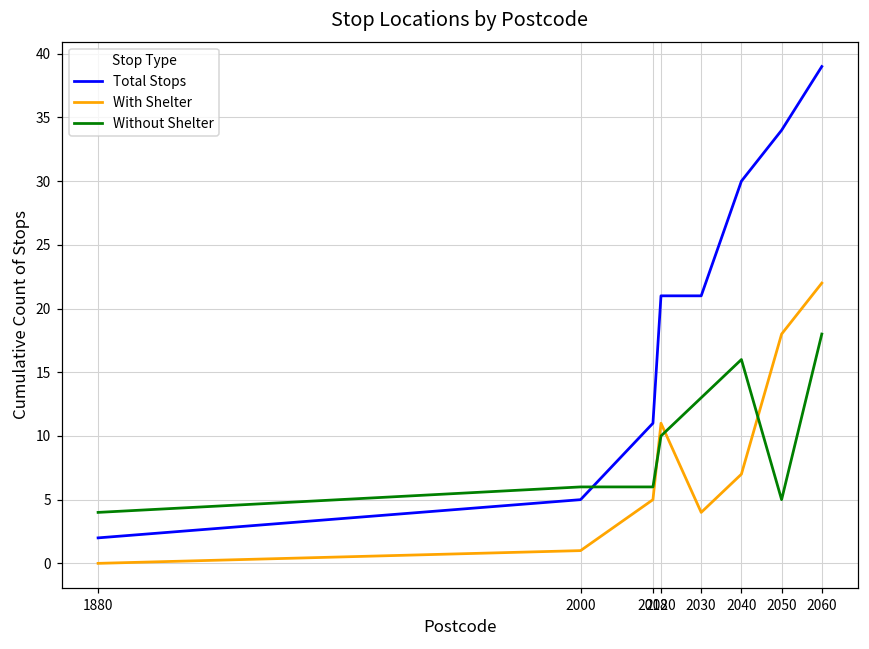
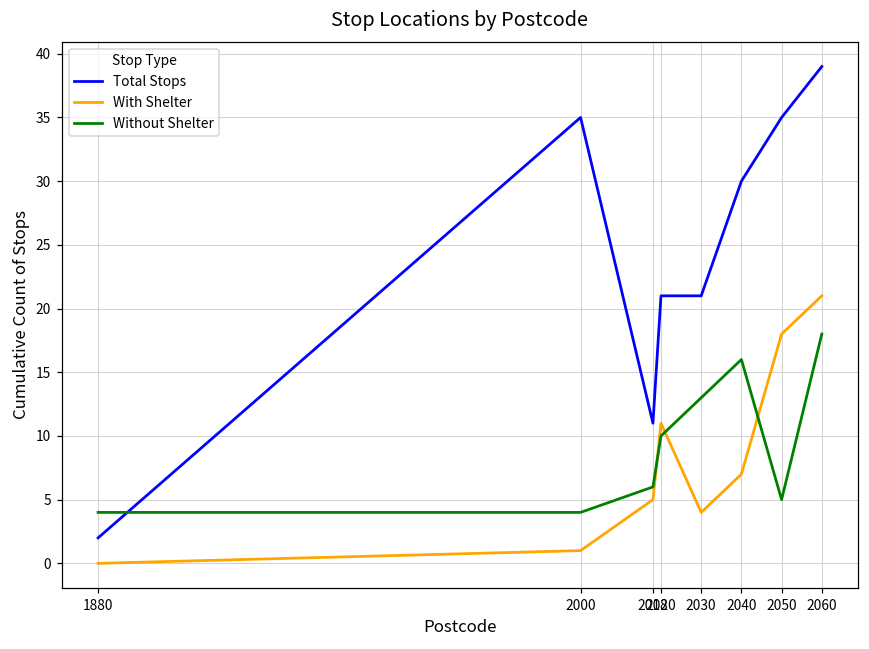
Total Stops, 2000: 5 -> 35
Without Shelter, 2000: 6 -> 4
Total Stops, 2050: 34 -> 35
With Shelter, 2060: 22 -> 21
